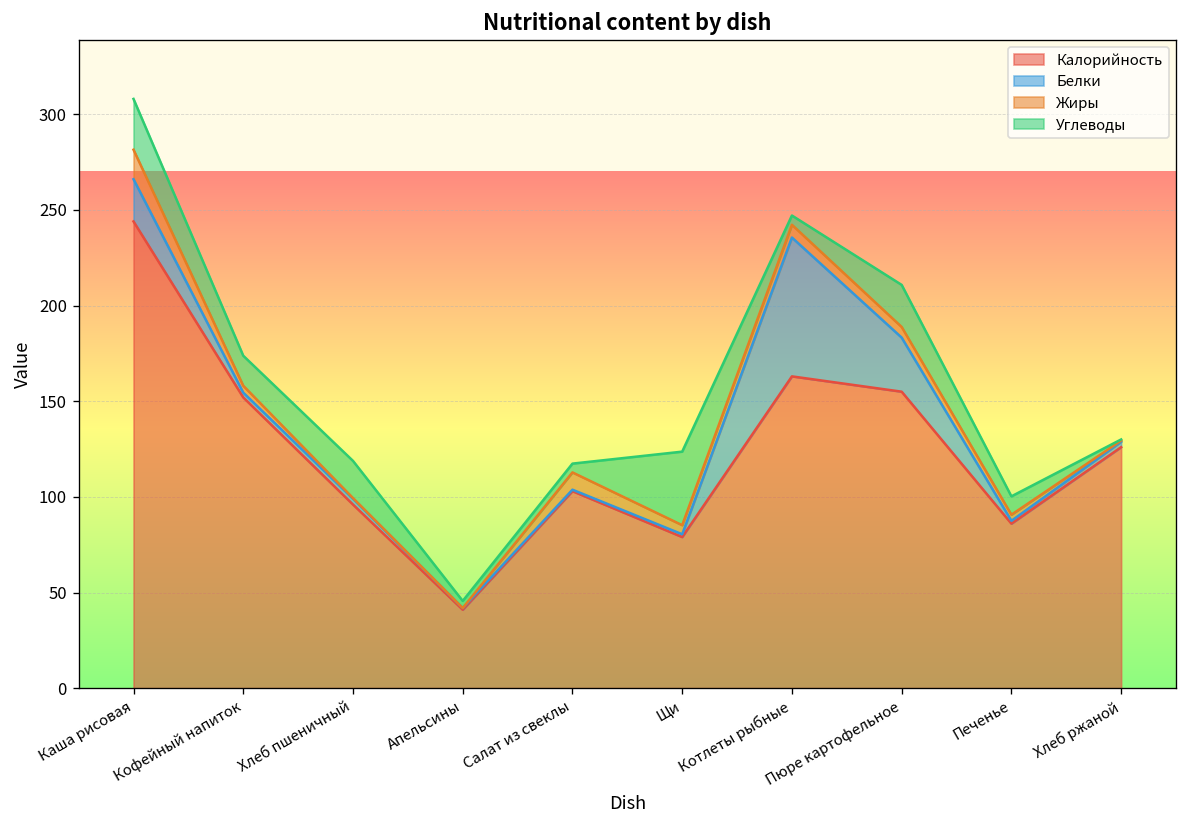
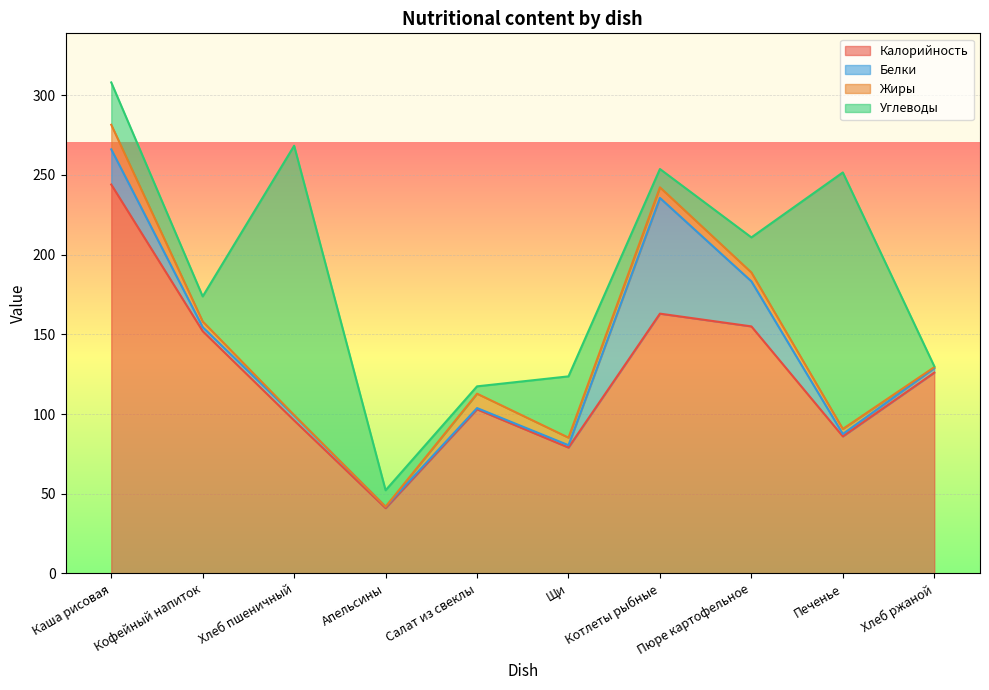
Углеводы, Хлеб пшеничный: 19 -> 169
Углеводы, Апельсины: 4 -> 10
Углеводы, Котлеты рыбные: 5 -> 11
Углеводы, Печенье: 10 -> 161
